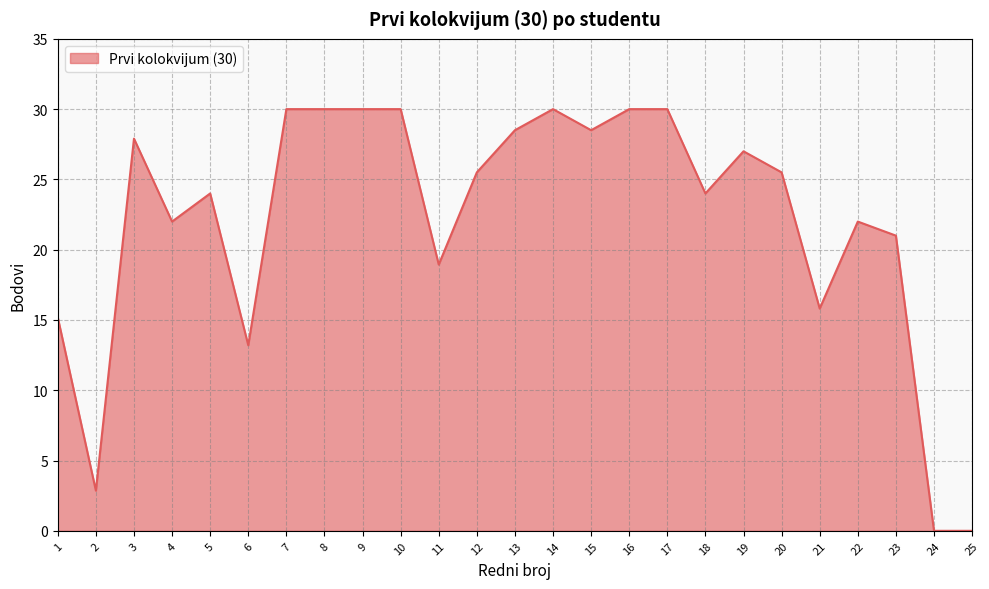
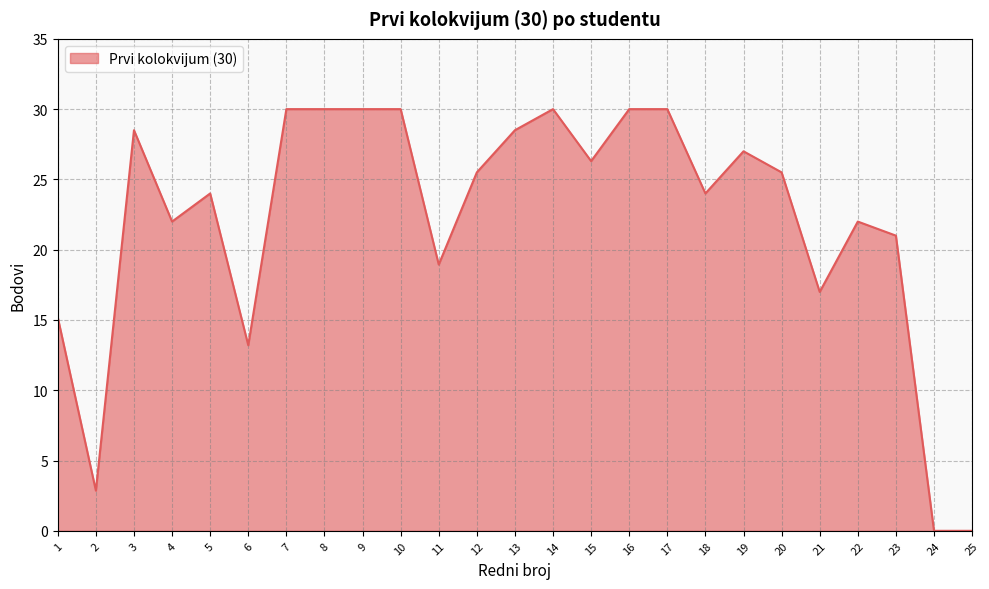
3: 27.9 -> 28.5
15: 28.5 -> 26.3
21: 15.8 -> 17.0
